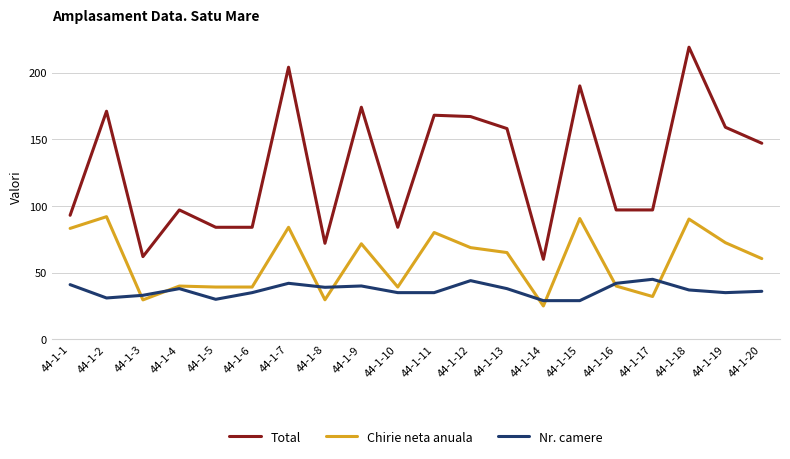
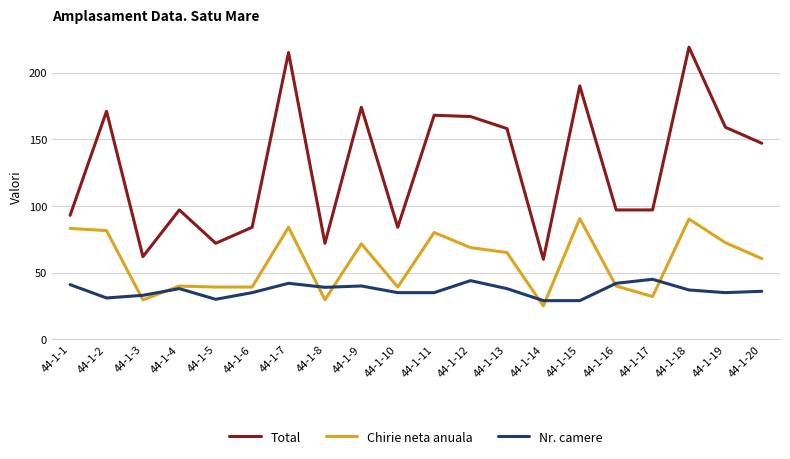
Chirie neta anuala, 44-1-2: 92 -> 82
Total, 44-1-5: 84 -> 72
Total, 44-1-7: 204 -> 215
